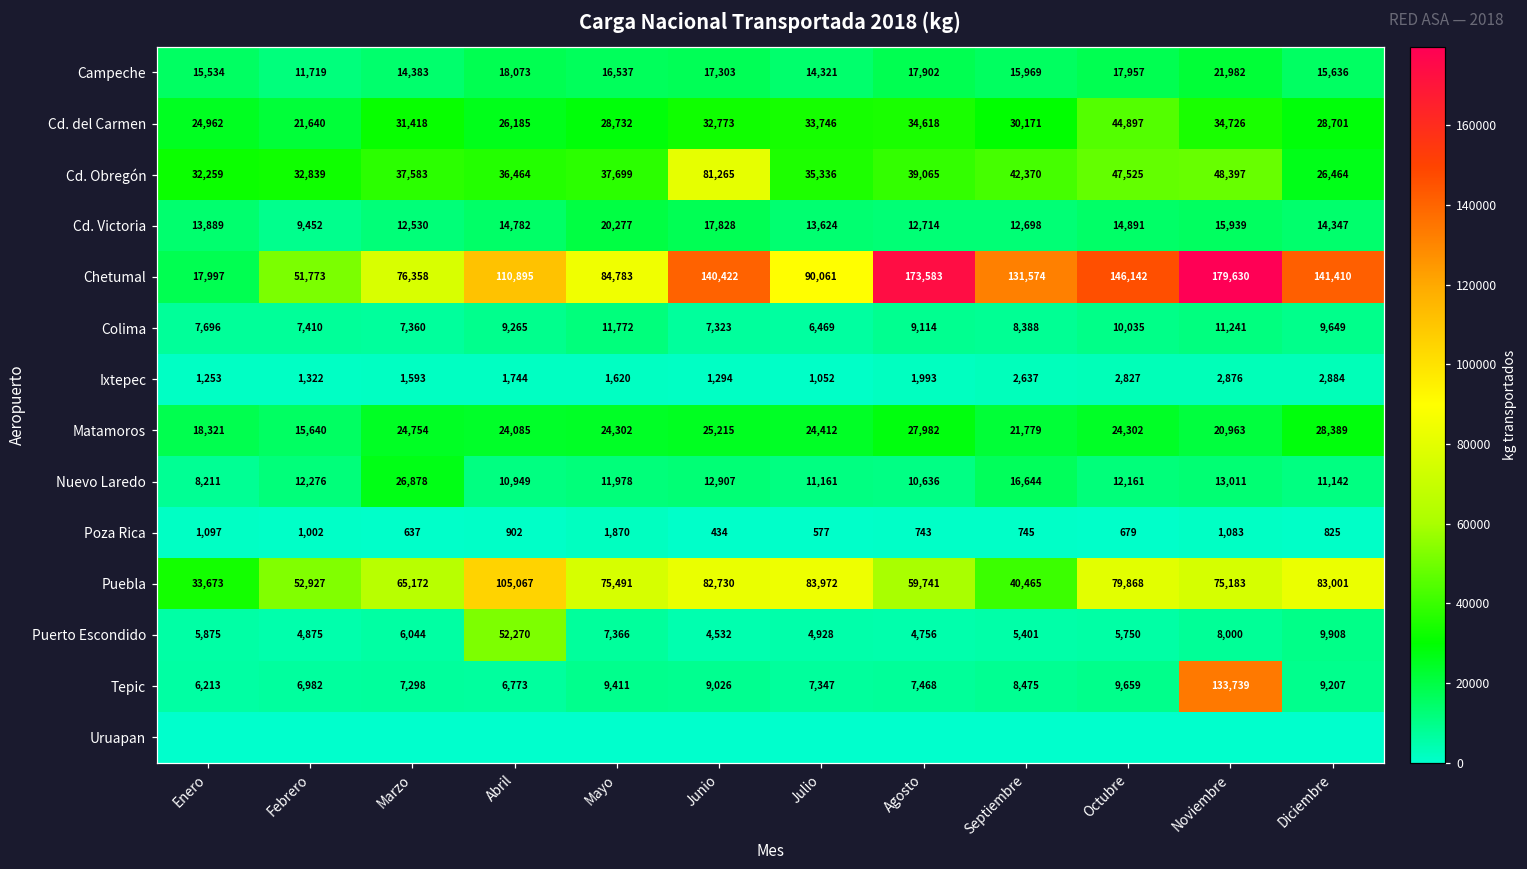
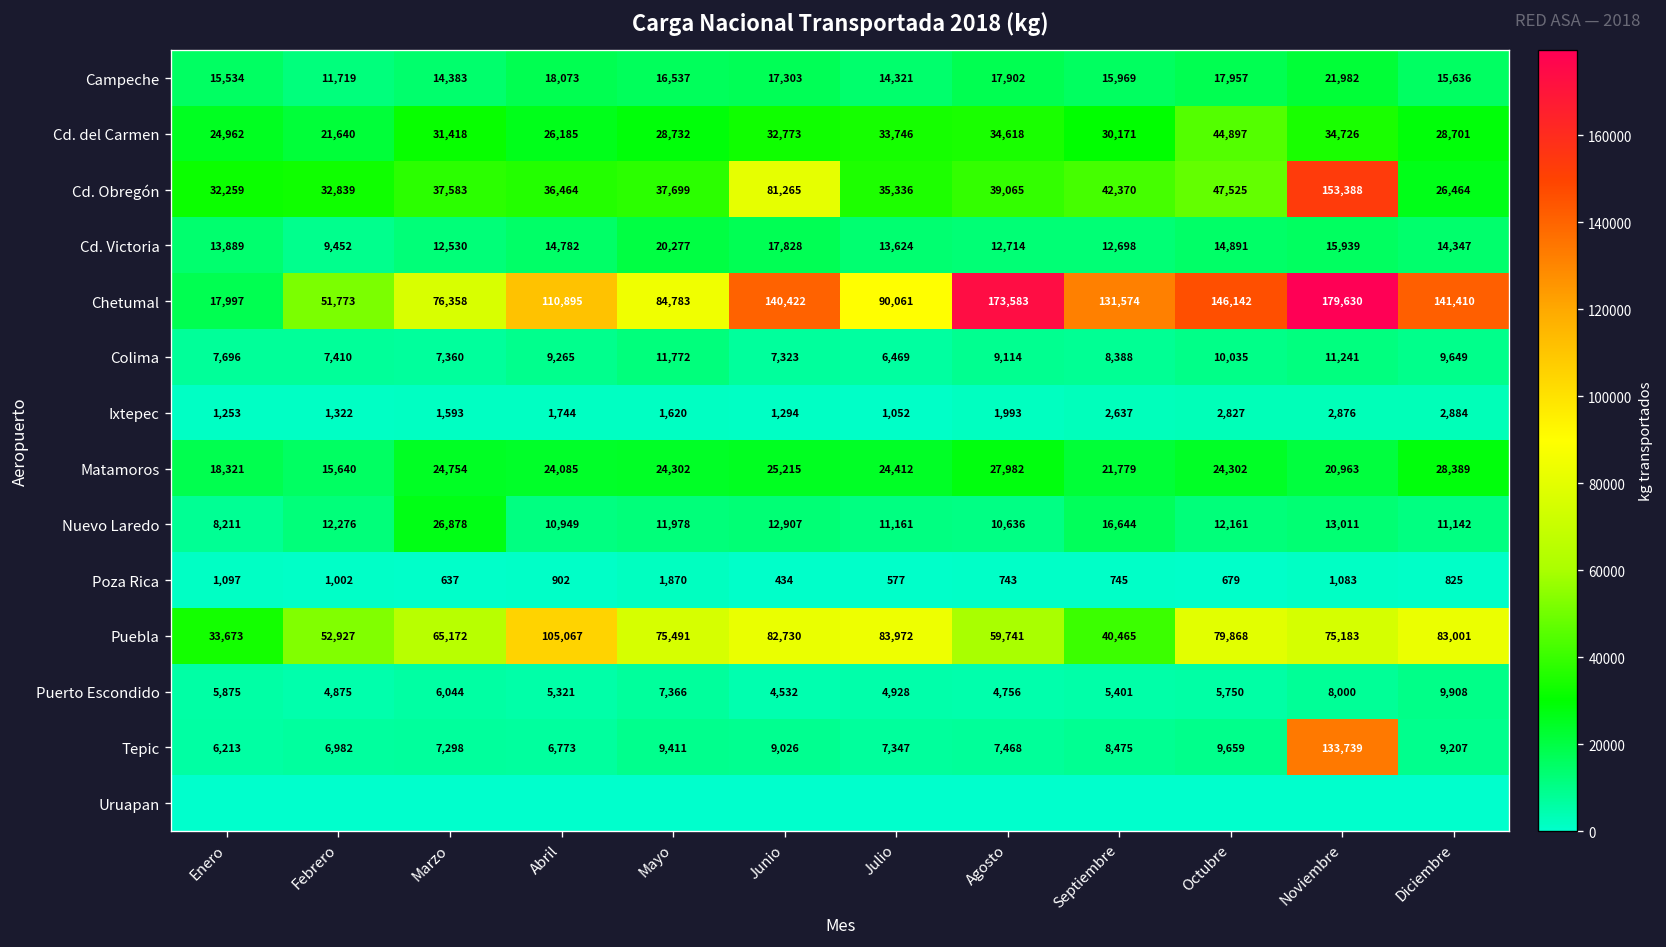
Cd. Obregón, Noviembre: 48,397 -> 153,388
Puerto Escondido, Abril: 52,270 -> 5,321
